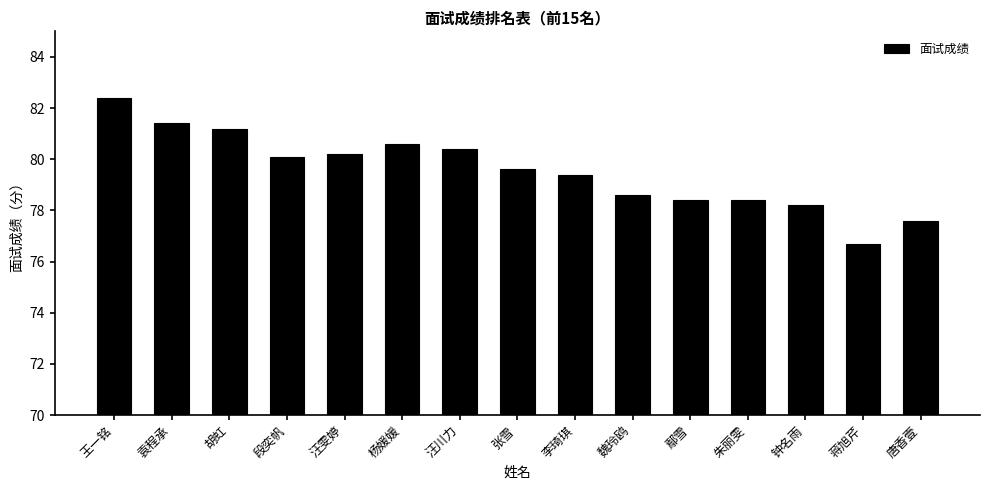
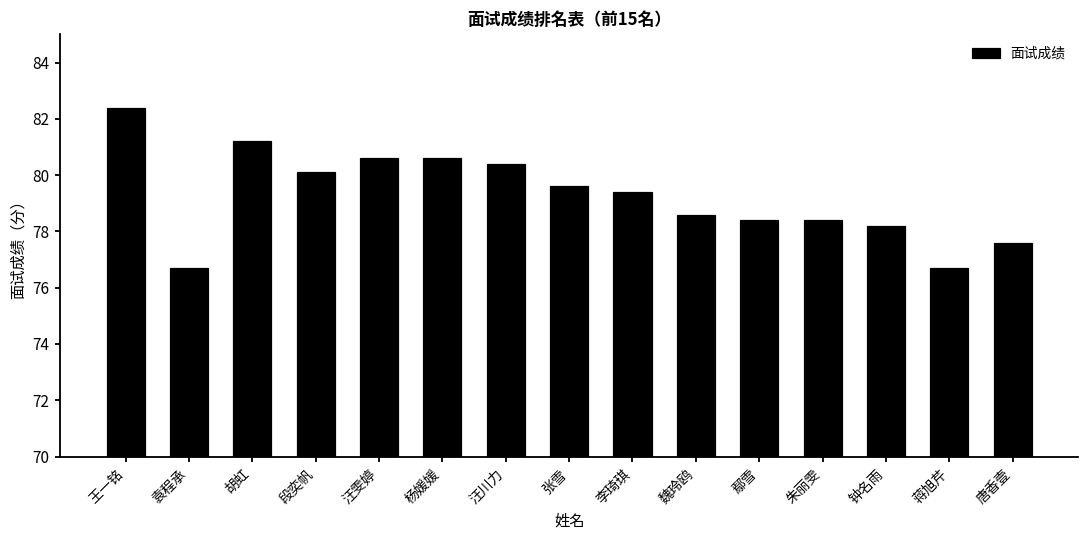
袁程承: 81.4 -> 76.7
汪雯婷: 80.2 -> 80.6
